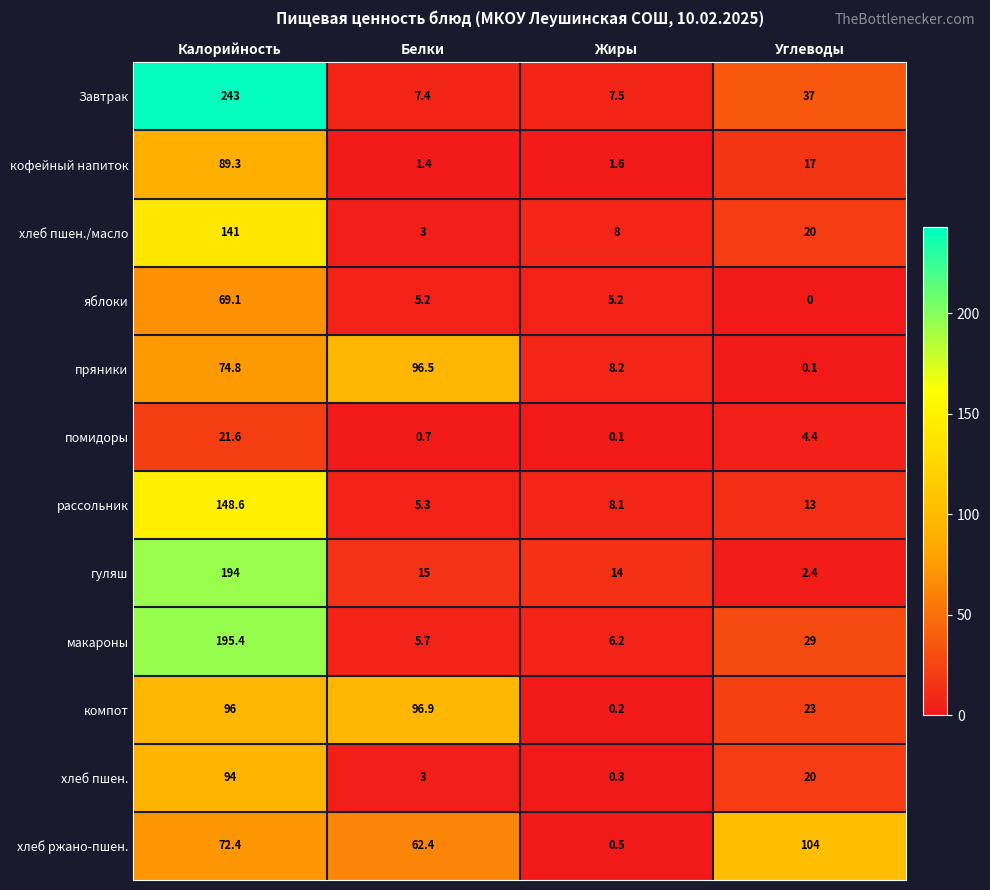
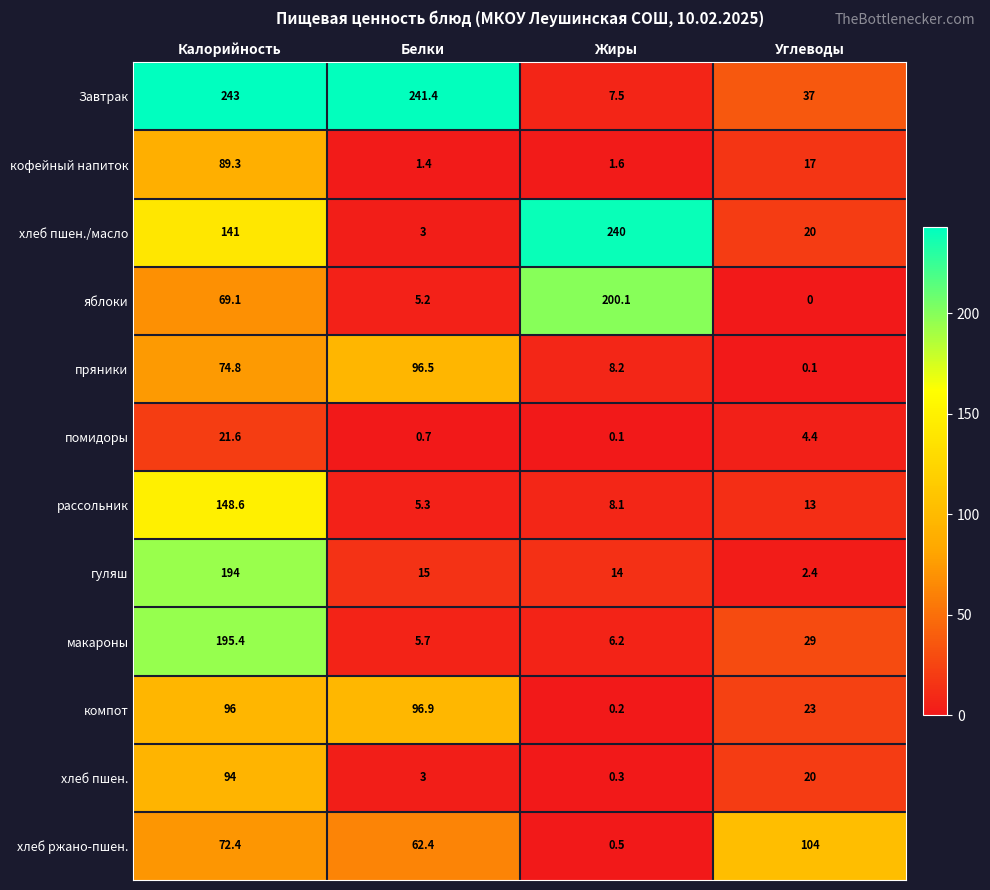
Завтрак, Белки: 7.4 -> 241.4
хлеб пшен./масло, Жиры: 8 -> 240
яблоки, Жиры: 5.2 -> 200.1
